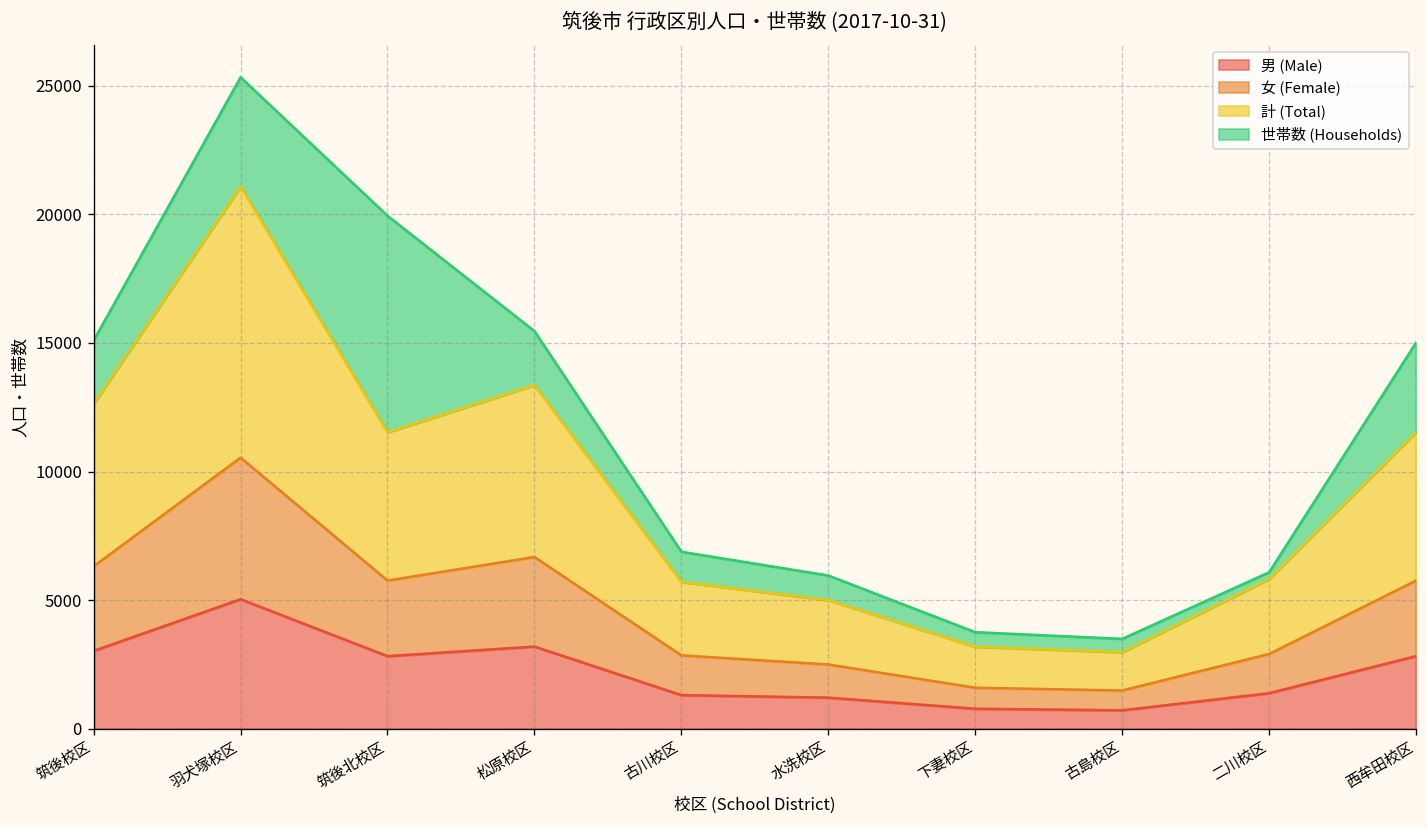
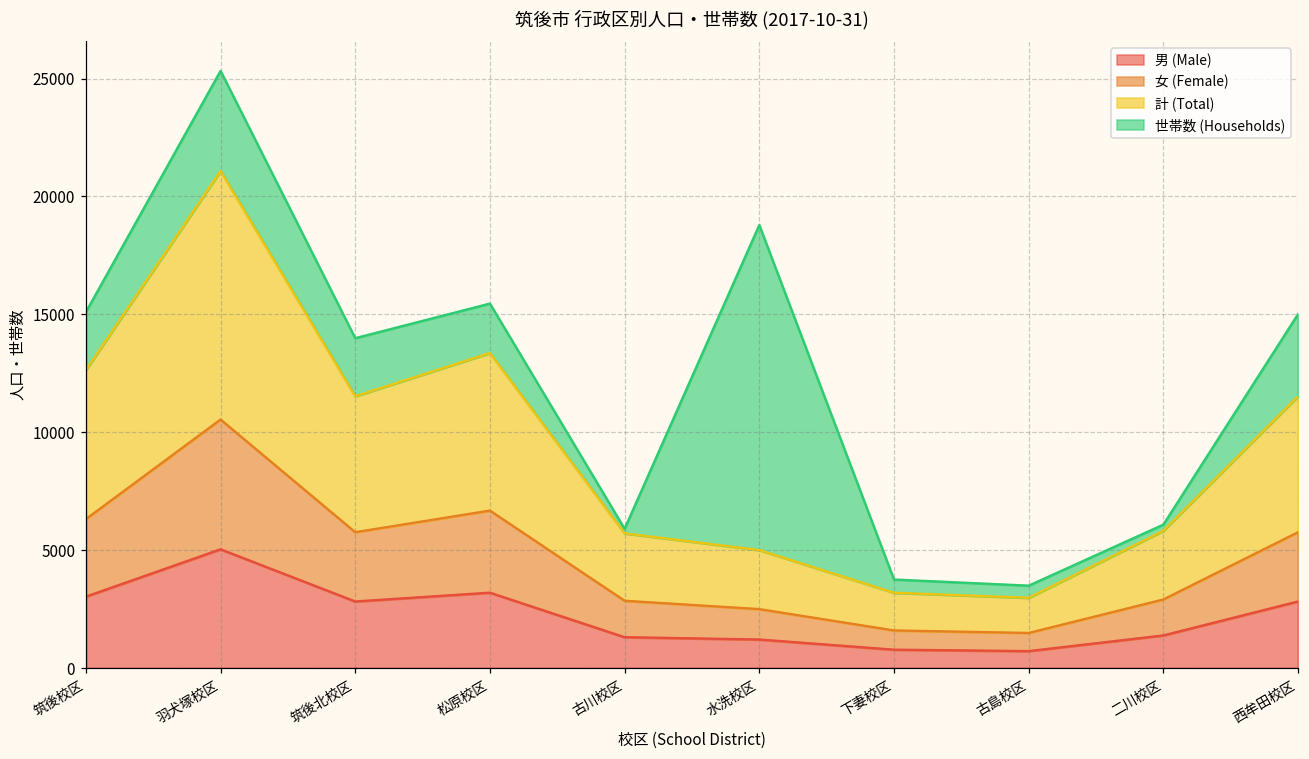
世帯数 (Households), 筑後北校区: 8400 -> 2500
世帯数 (Households), 古川校区: 1200 -> 200
世帯数 (Households), 水洗校区: 1000 -> 13800
